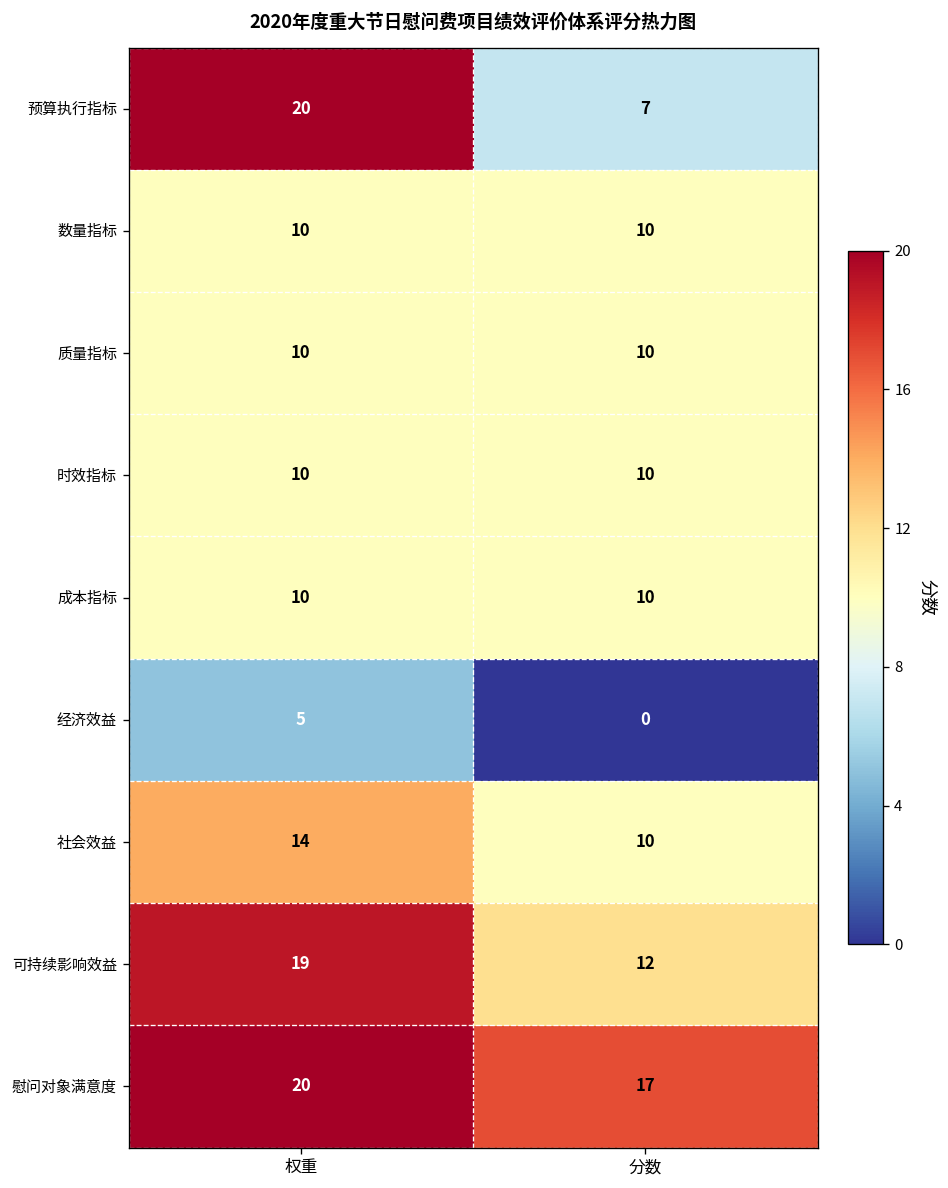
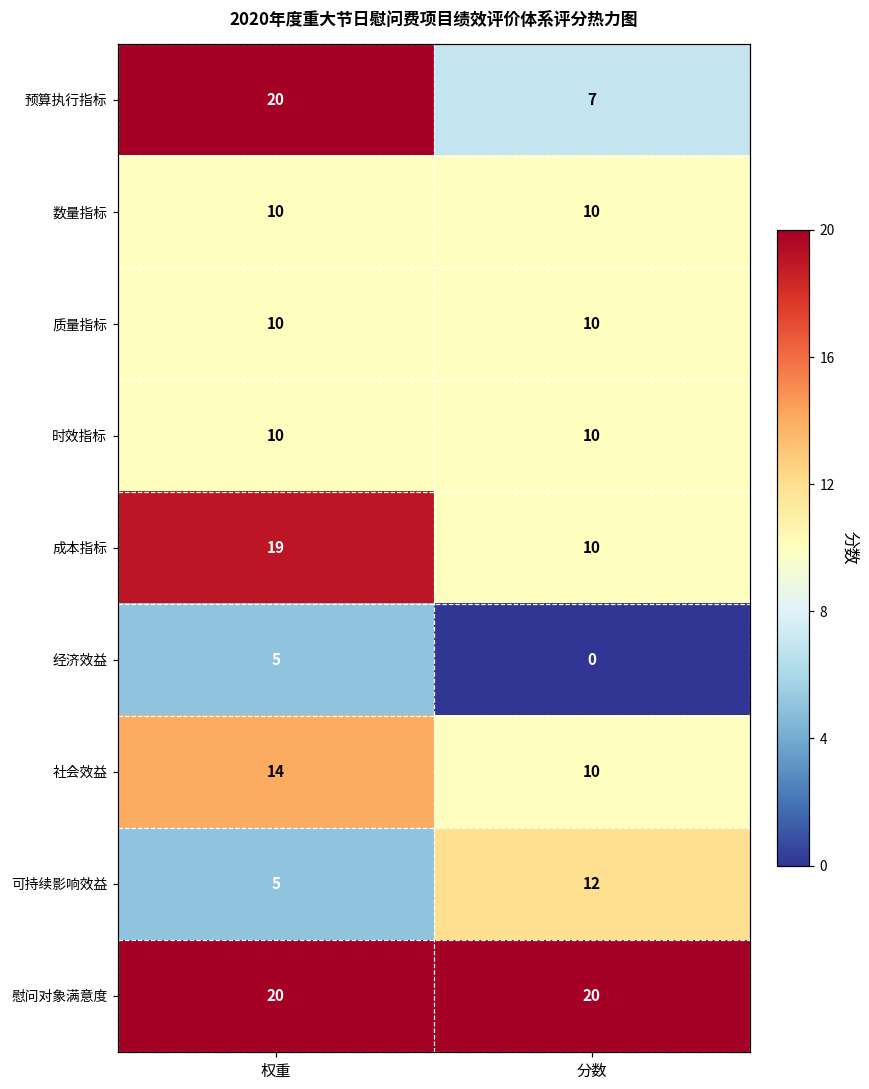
成本指标, 权重: 10 -> 19
可持续影响效益, 权重: 19 -> 5
慰问对象满意度, 分数: 17 -> 20
